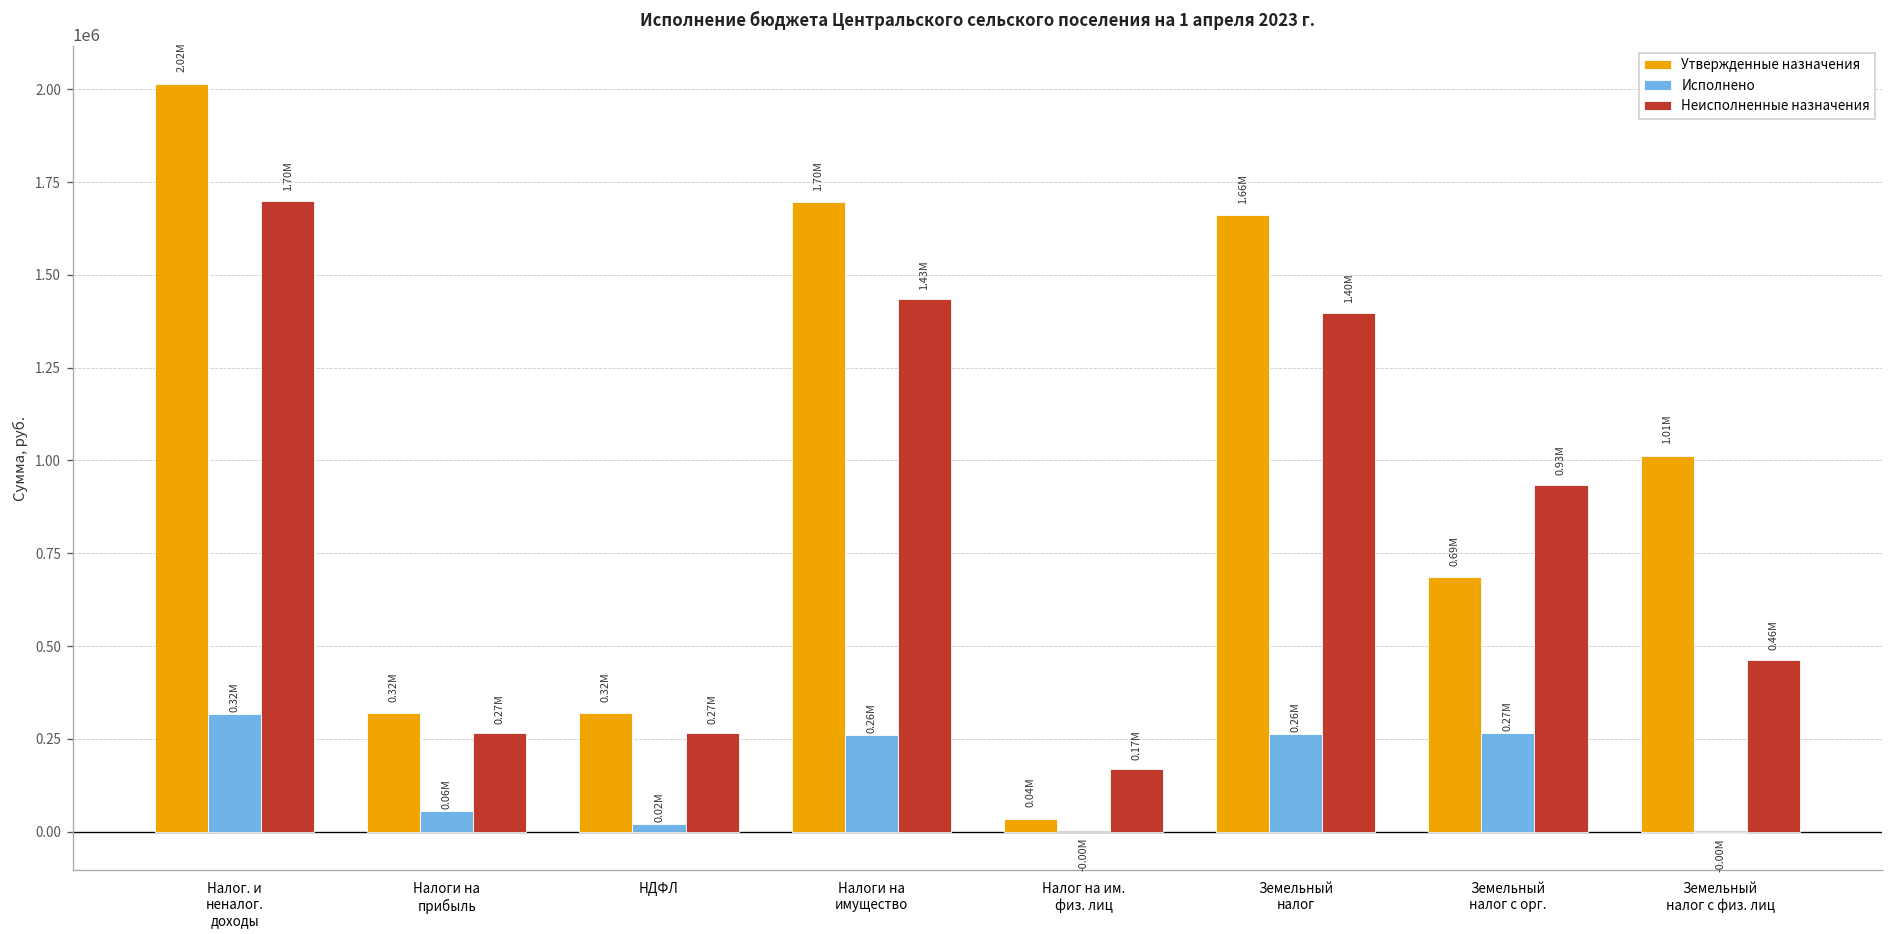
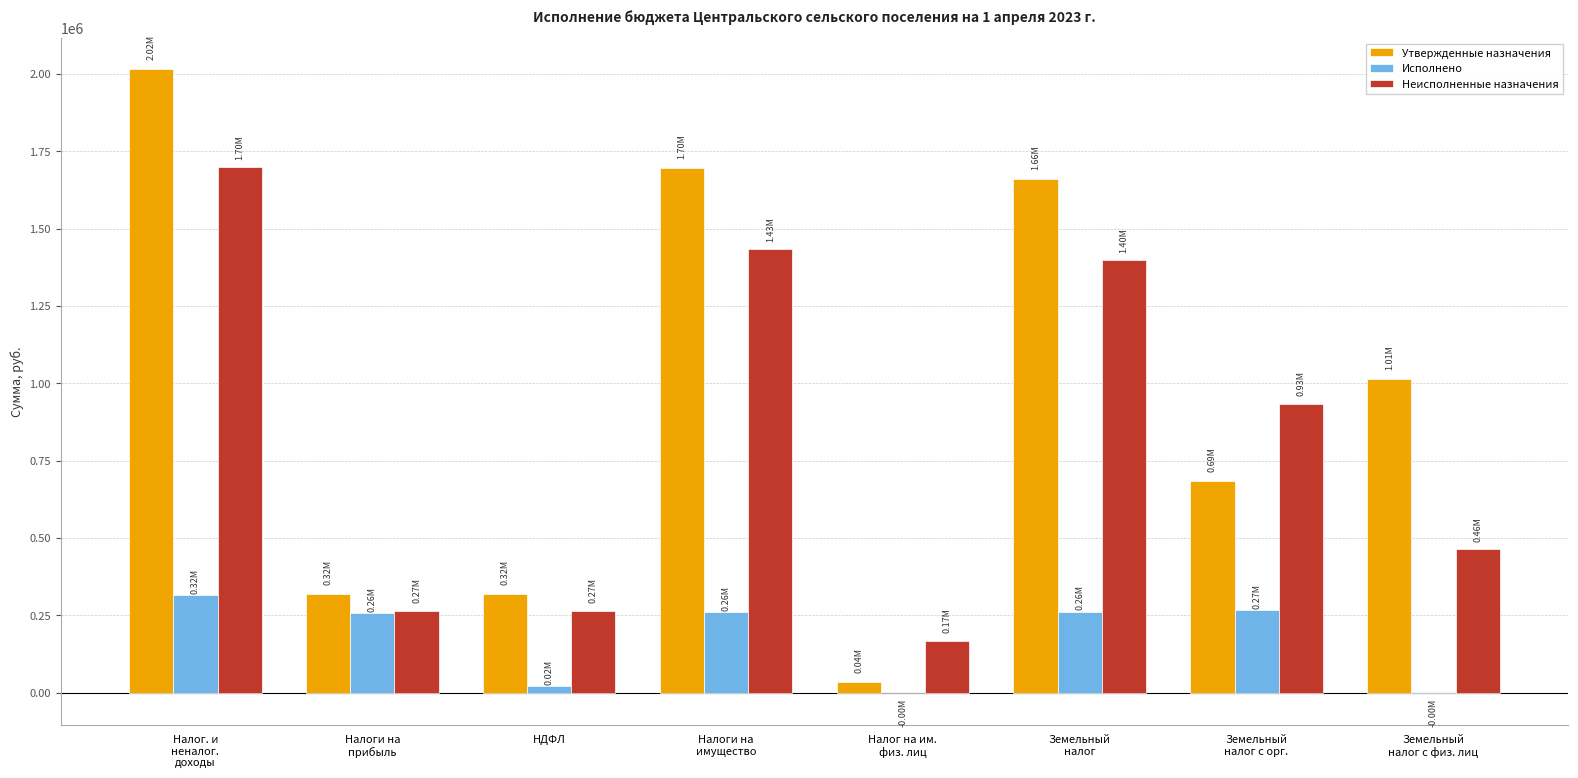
Исполнено, Налоги на прибыль: 0.06M -> 0.26M
